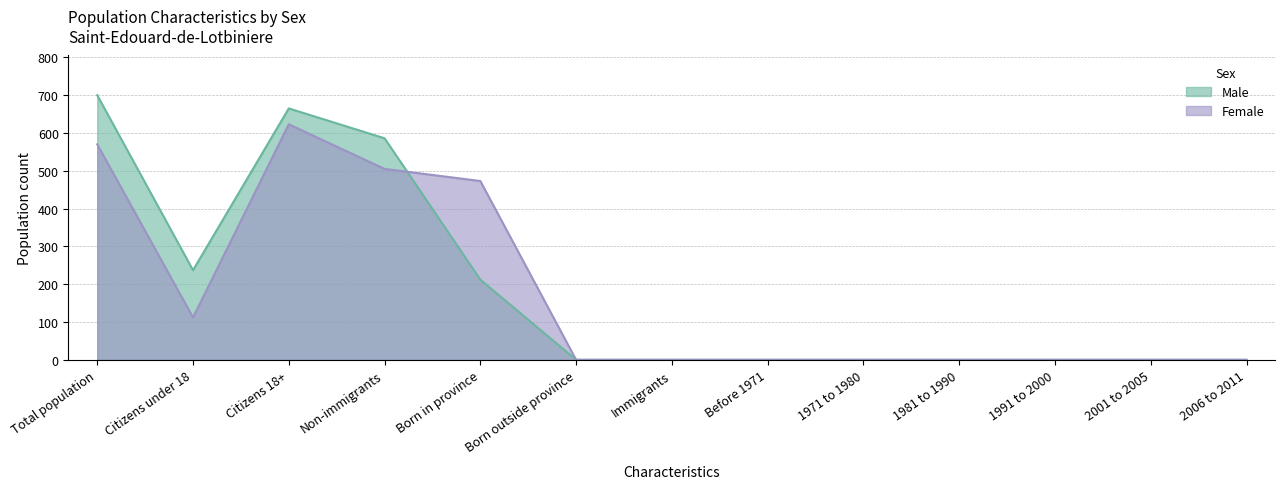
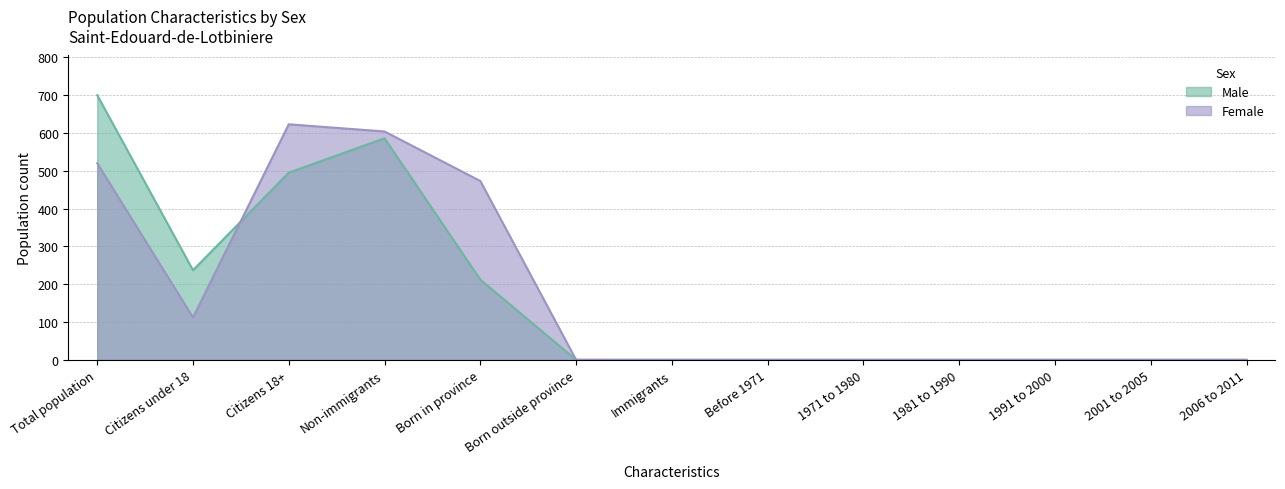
Female, Total population: 570 -> 520
Male, Citizens 18+: 670 -> 500
Female, Non-immigrants: 510 -> 600
